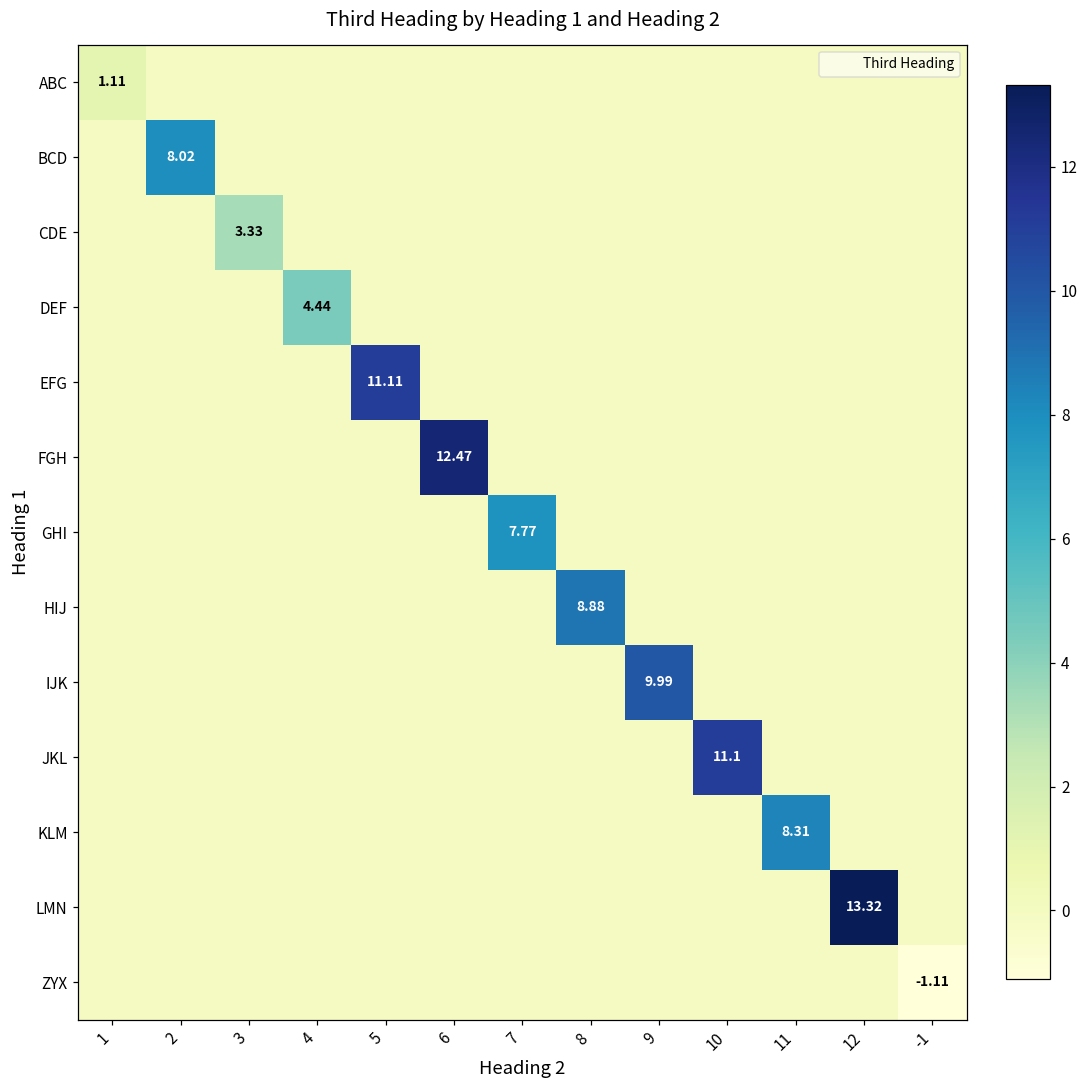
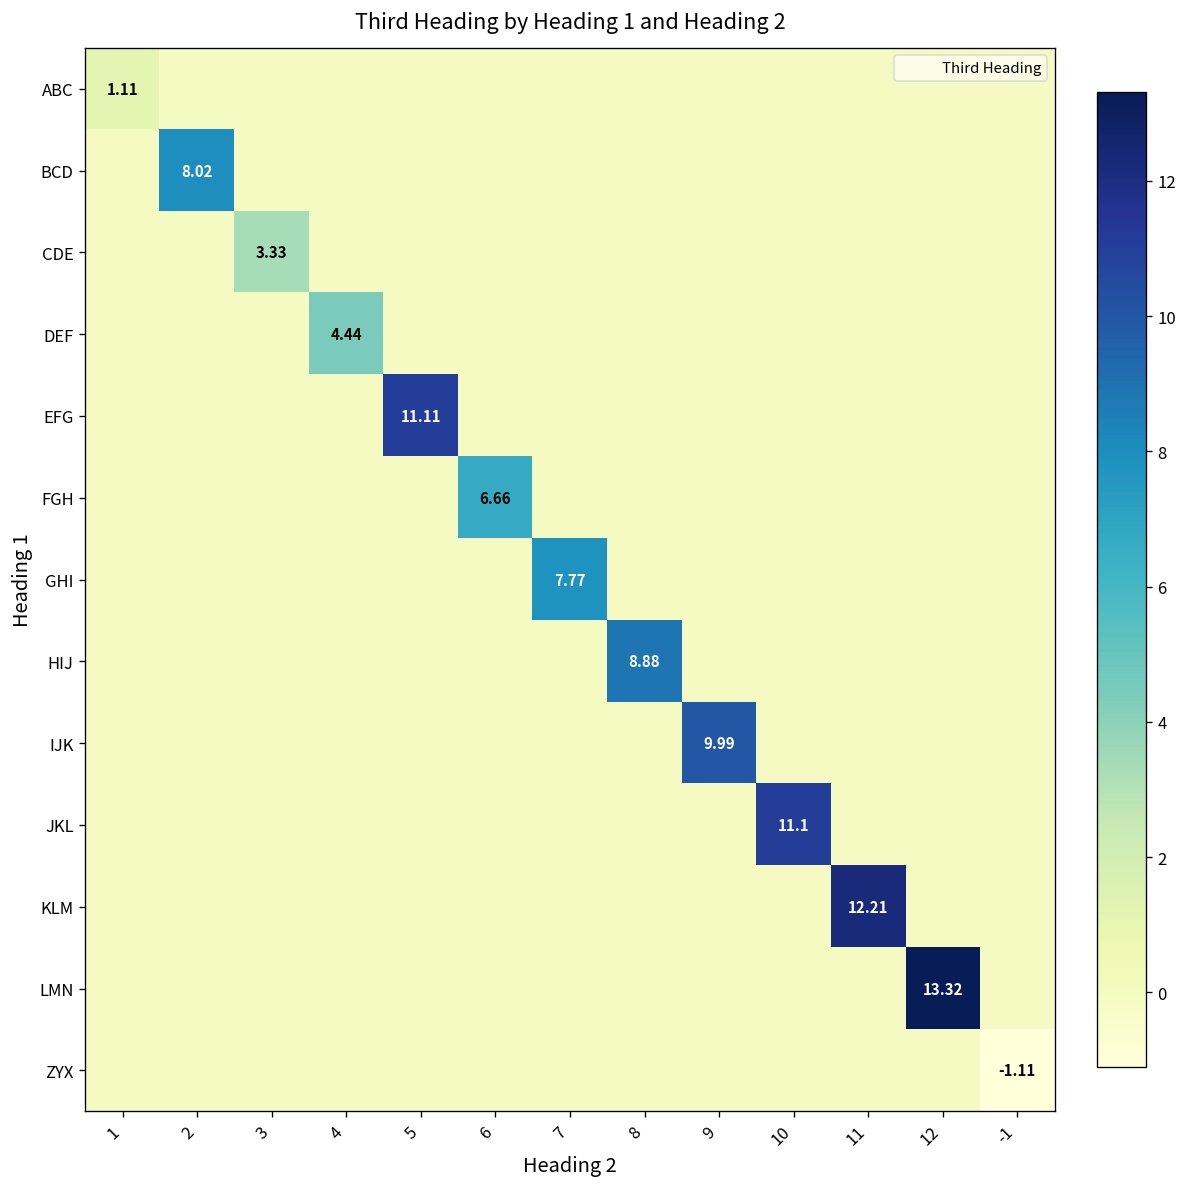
FGH, 6: 12.47 -> 6.66
KLM, 11: 8.31 -> 12.21
